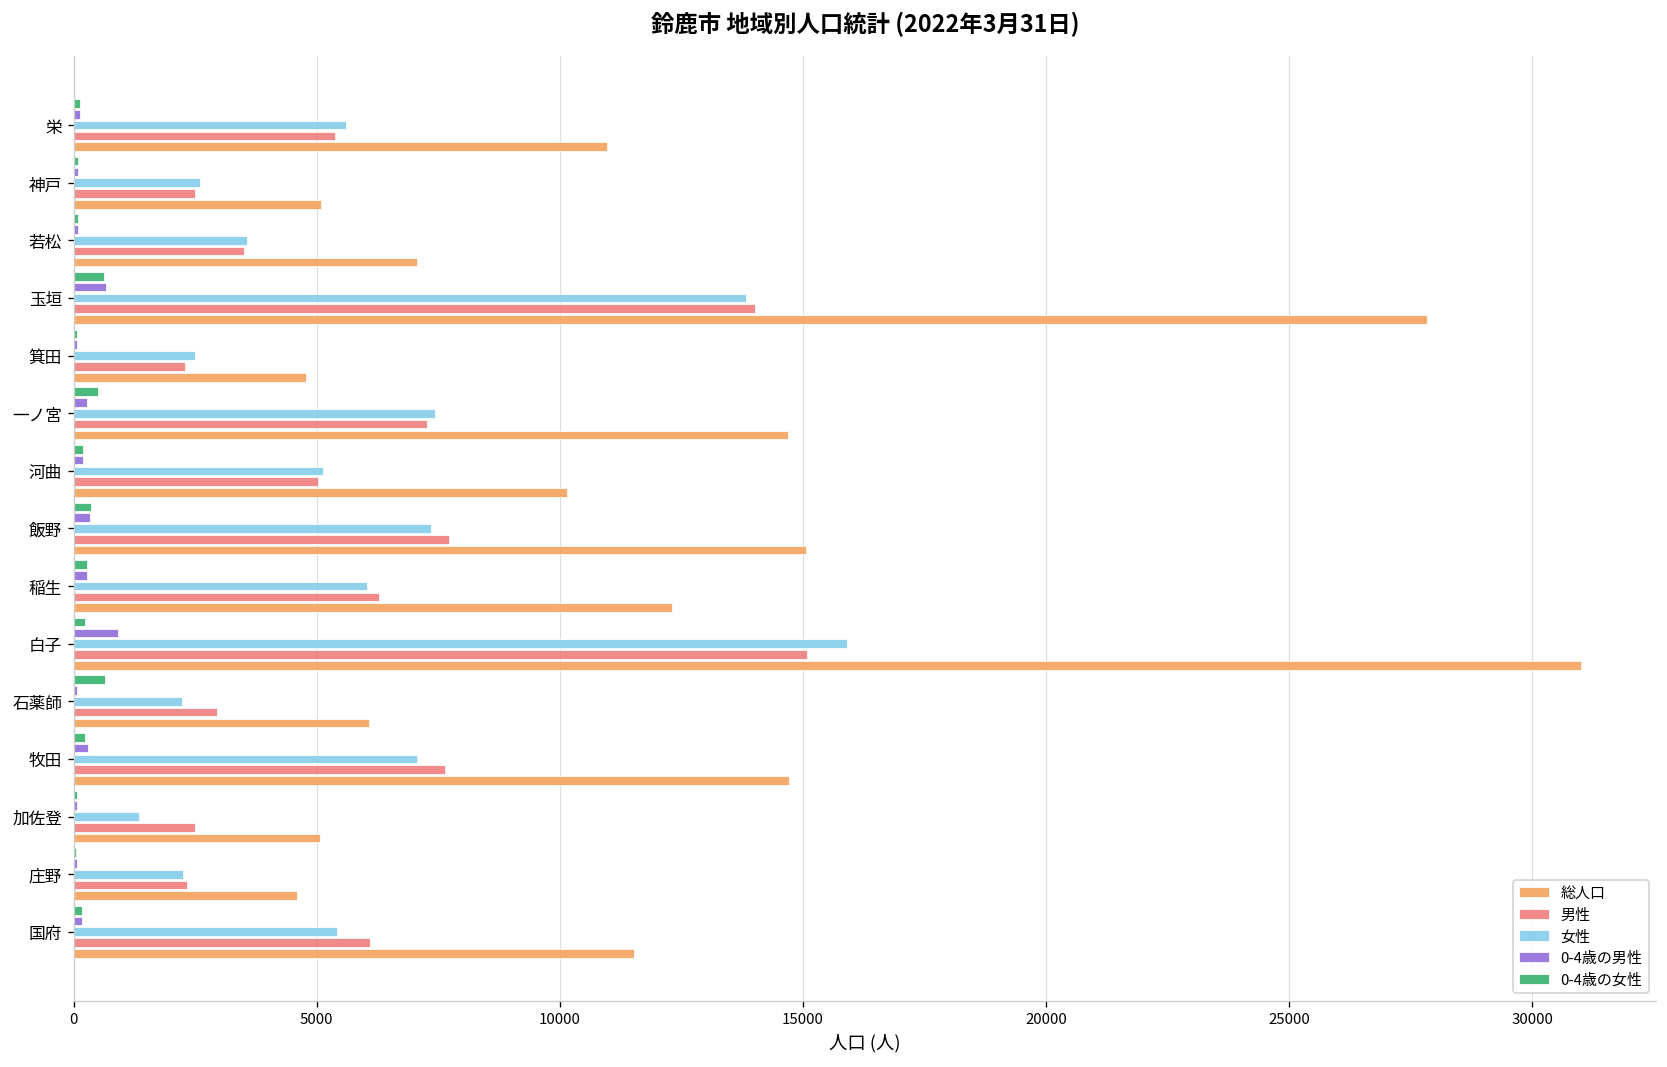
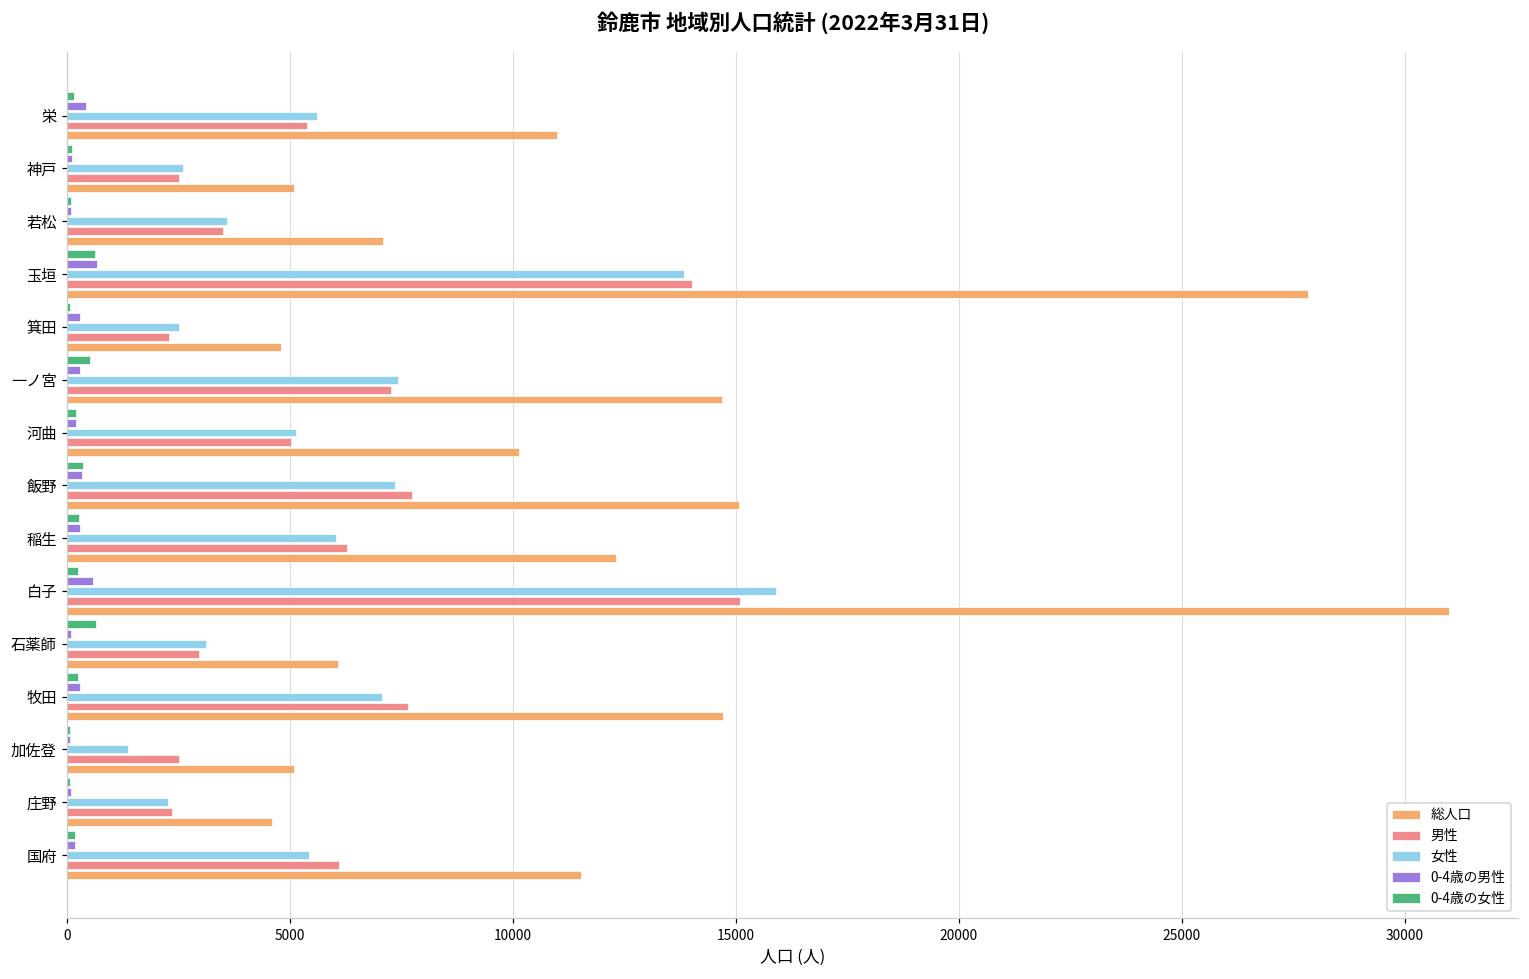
0-4歳の男性, 栄: 100 -> 400
0-4歳の男性, 箕田: 100 -> 300
0-4歳の男性, 白子: 900 -> 600
女性, 石薬師: 2200 -> 3100
